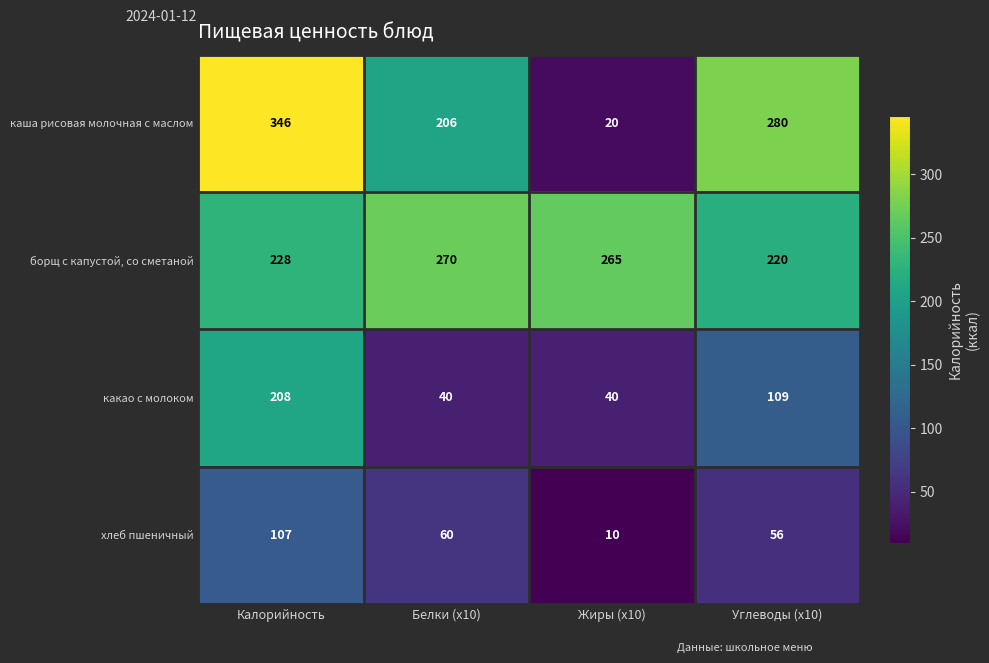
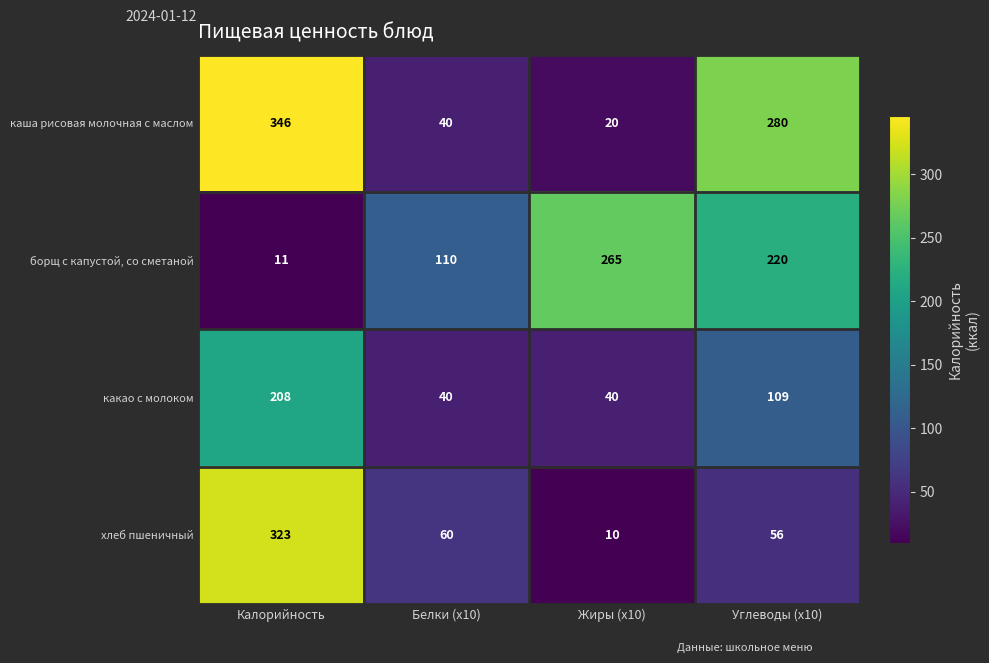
каша рисовая молочная с маслом, Белки (x10): 206 -> 40
борщ с капустой, со сметаной, Калорийность: 228 -> 11
борщ с капустой, со сметаной, Белки (x10): 270 -> 110
хлеб пшеничный, Калорийность: 107 -> 323
